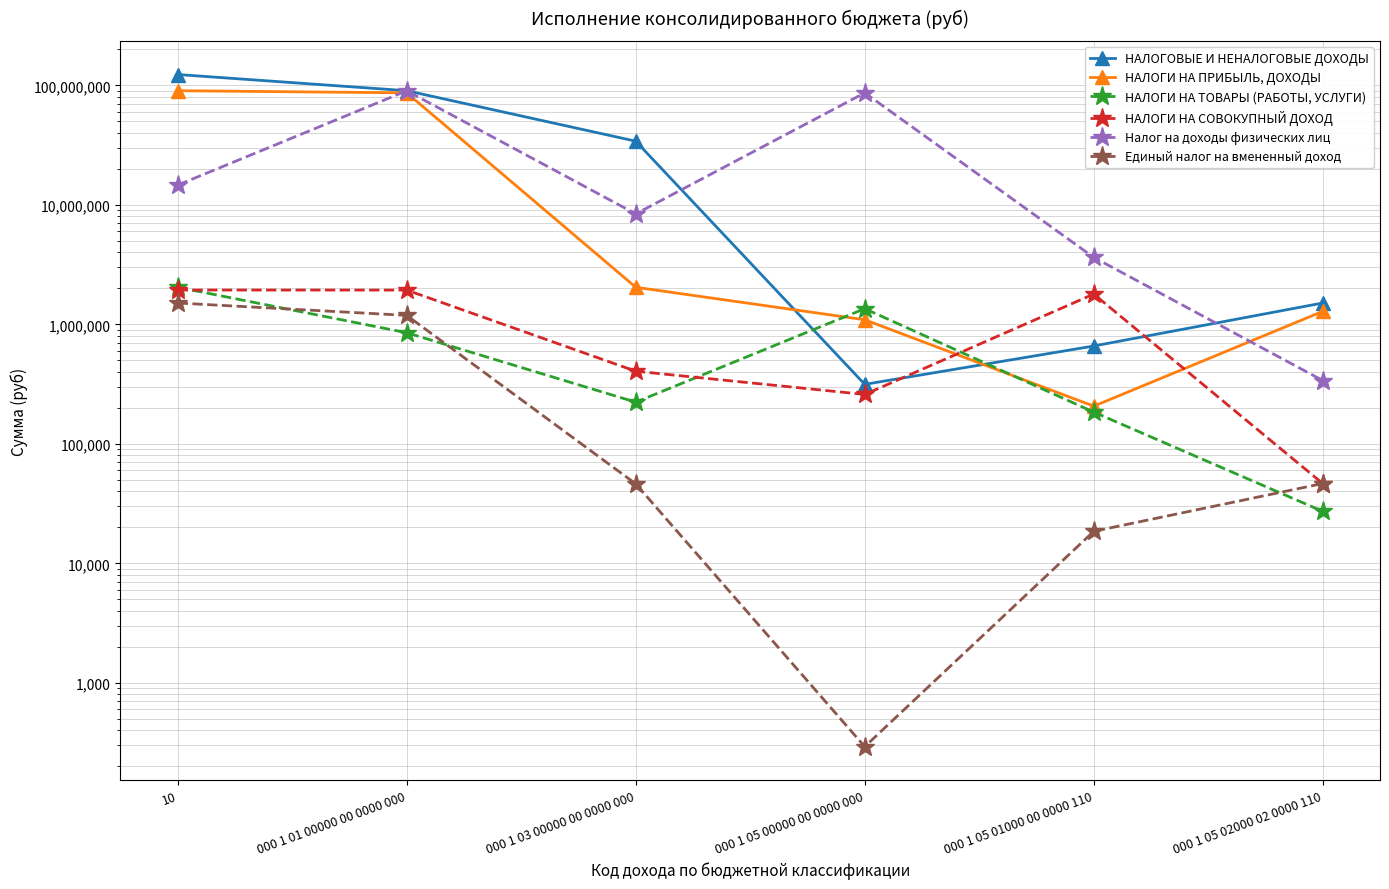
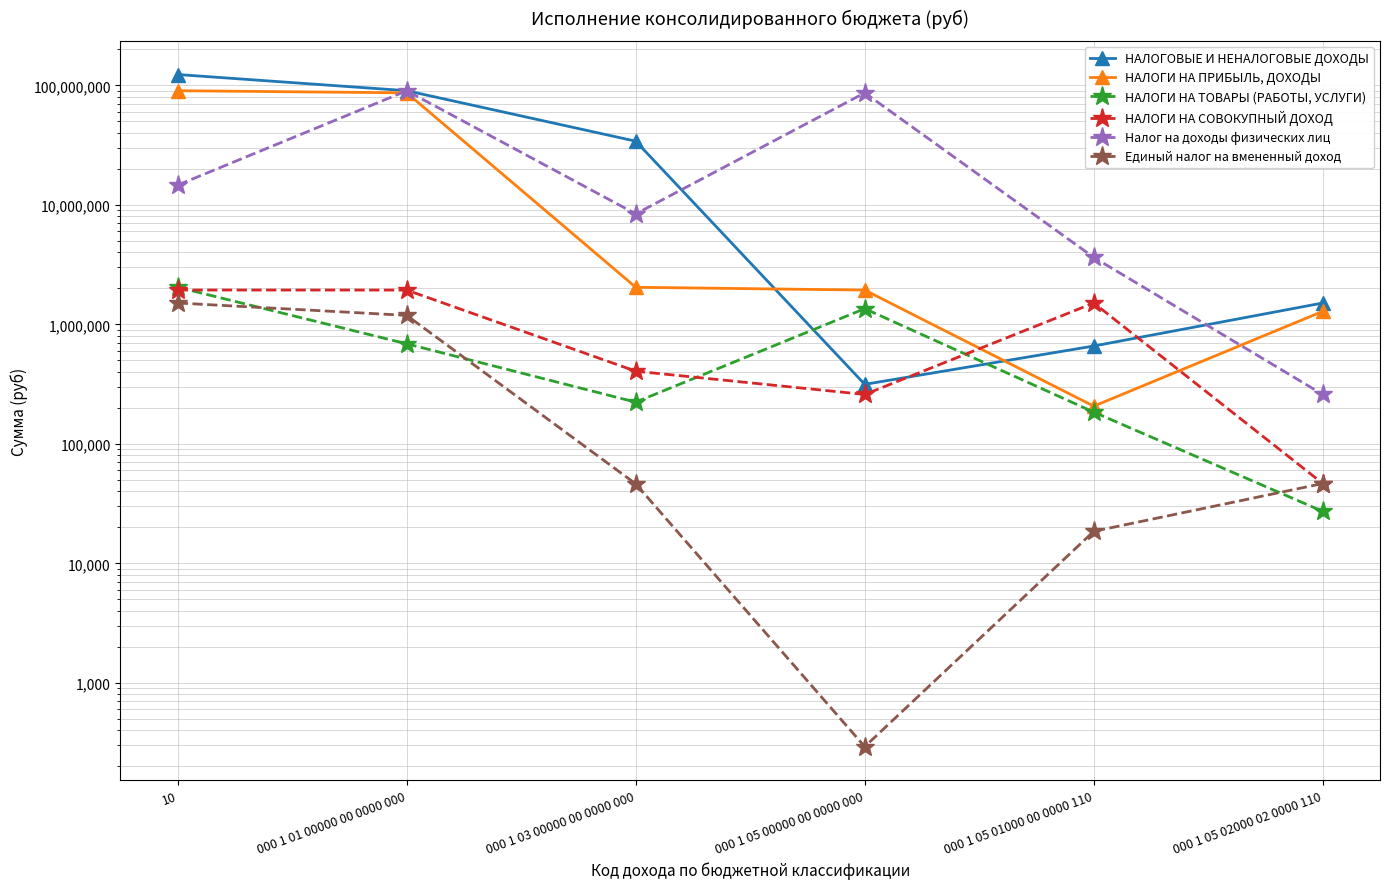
НАЛОГИ НА ТОВАРЫ (РАБОТЫ, УСЛУГИ), 000 1 01 00000 00 0000 000: 900,000 -> 700,000
НАЛОГИ НА ПРИБЫЛЬ, ДОХОДЫ, 000 1 05 00000 00 0000 000: 1,100,000 -> 1,900,000
НАЛОГИ НА СОВОКУПНЫЙ ДОХОД, 000 1 05 01000 00 0000 110: 1,800,000 -> 1,500,000
Налог на доходы физических лиц, 000 1 05 02000 02 0000 110: 340,000 -> 260,000
